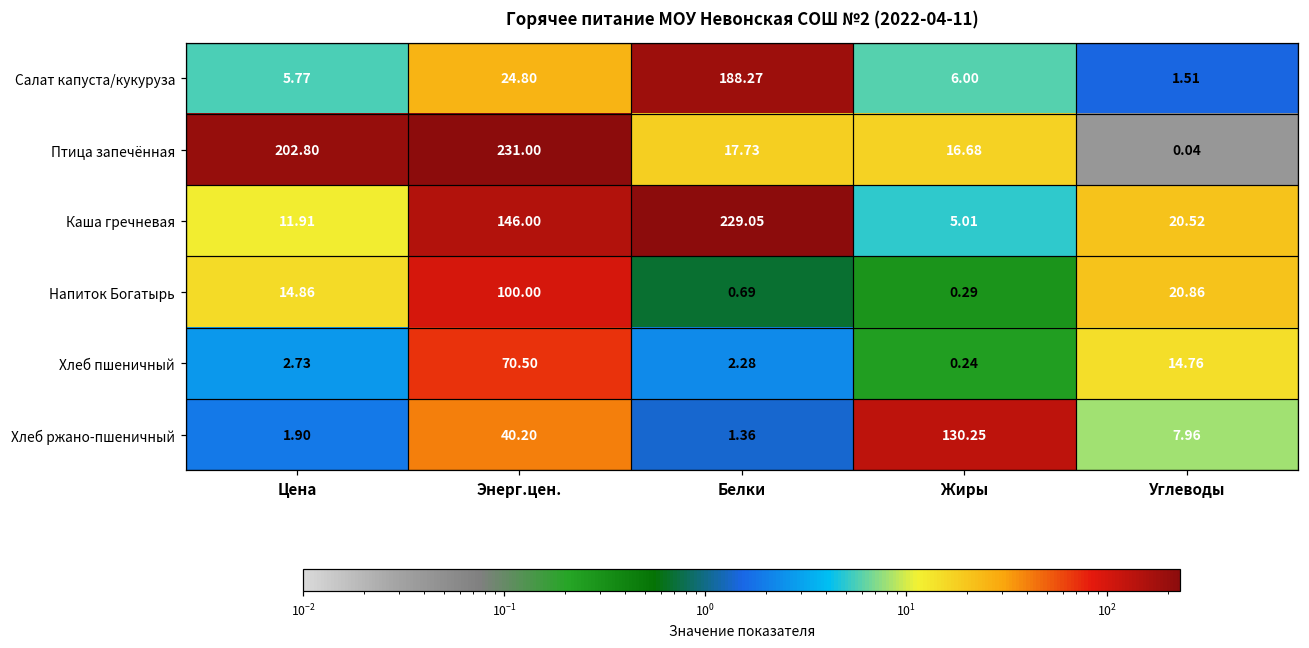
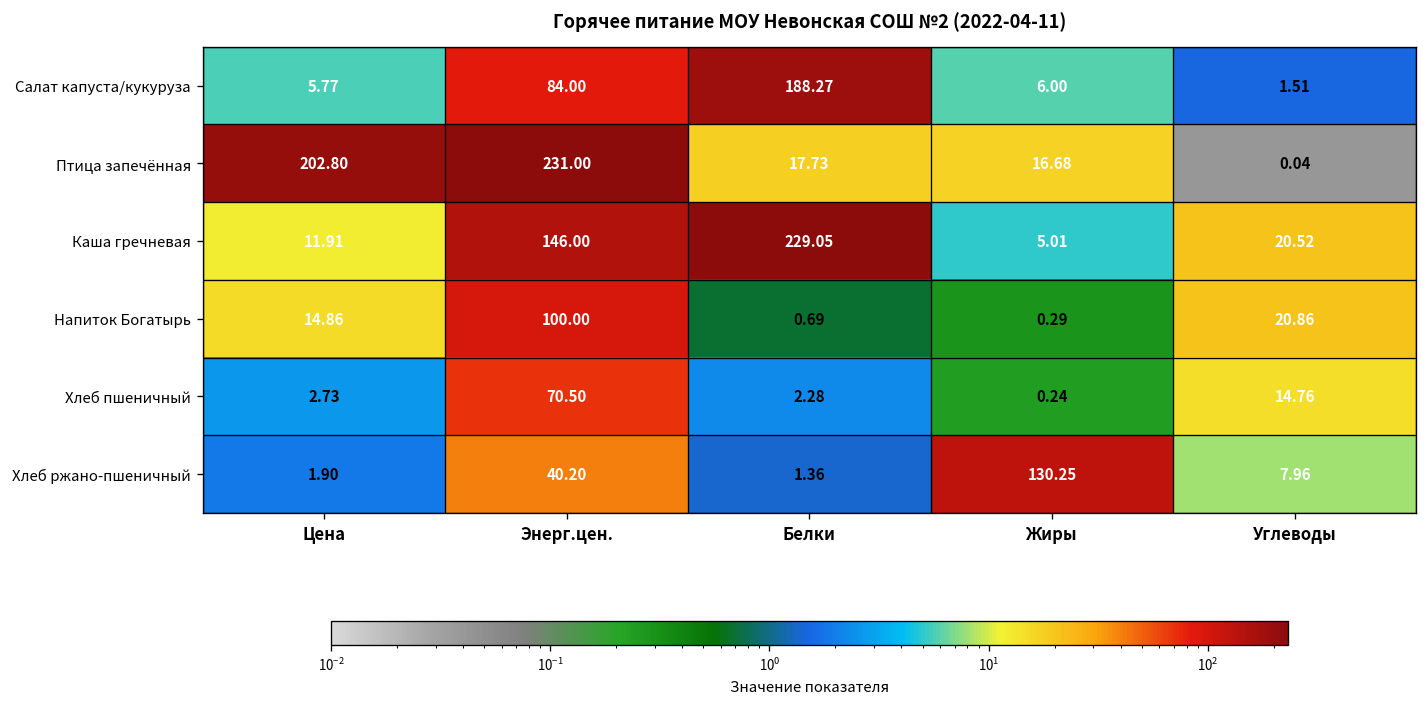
Салат капуста/кукуруза, Энерг.цен.: 24.80 -> 84.00
